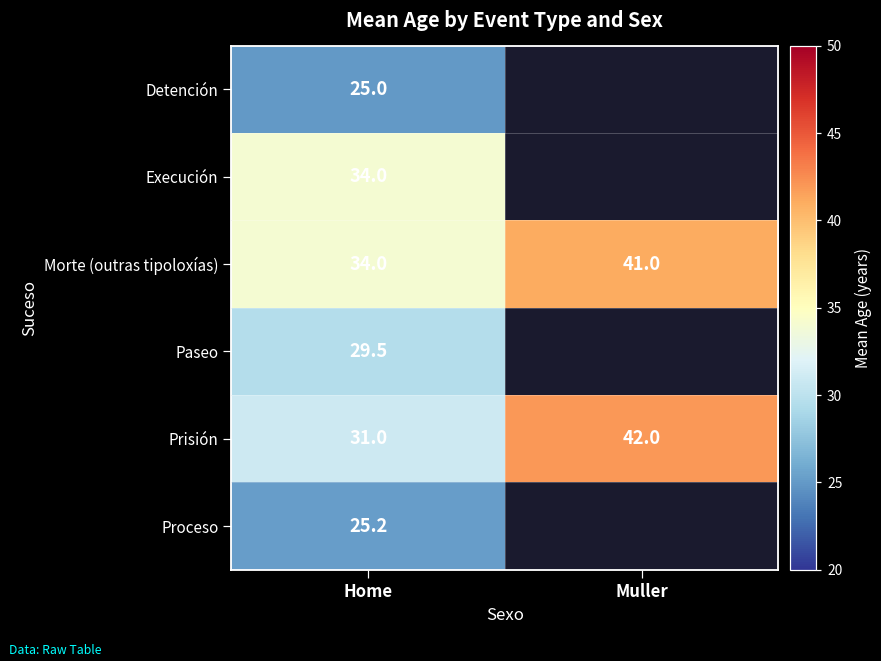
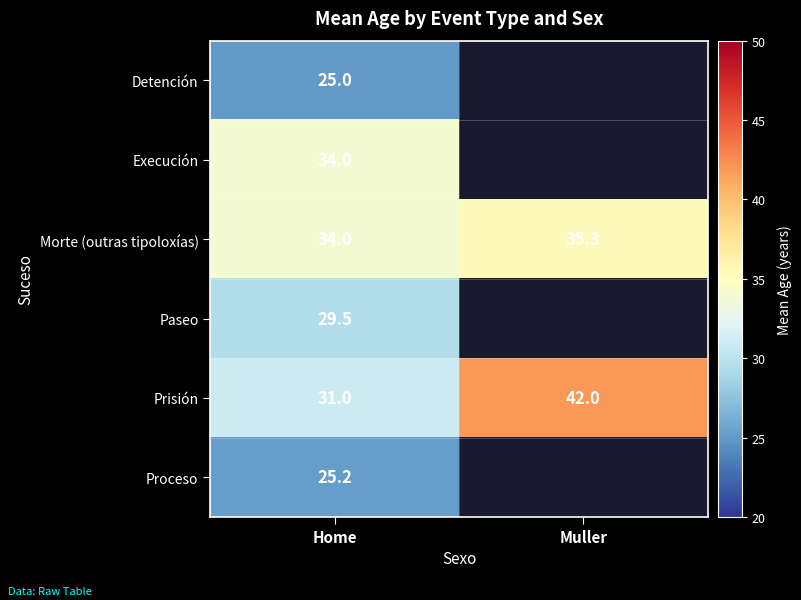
Morte (outras tipoloxías), Muller: 41.0 -> 35.3
